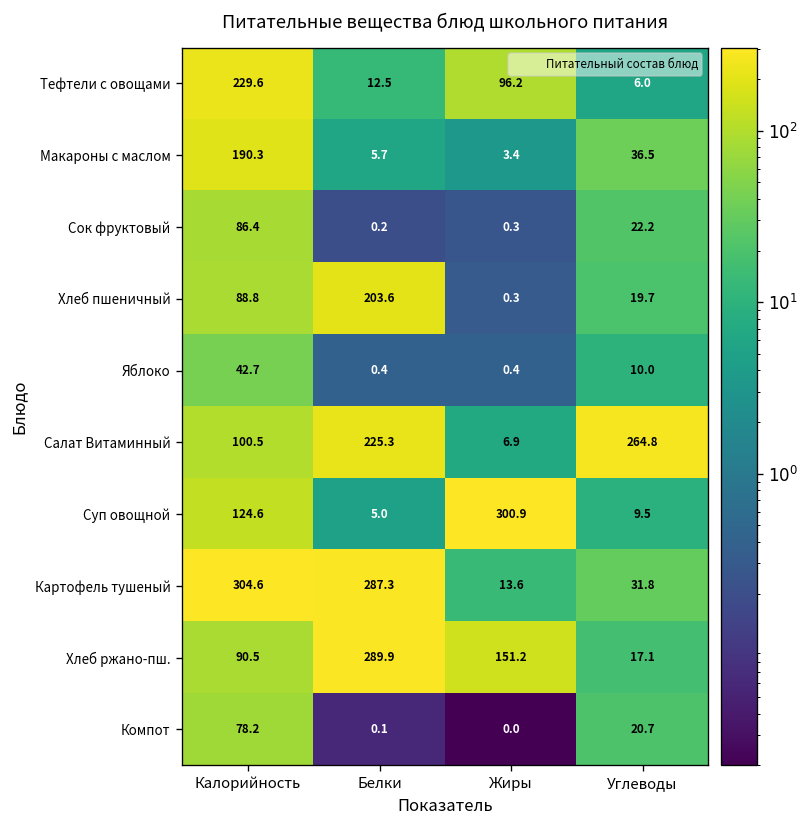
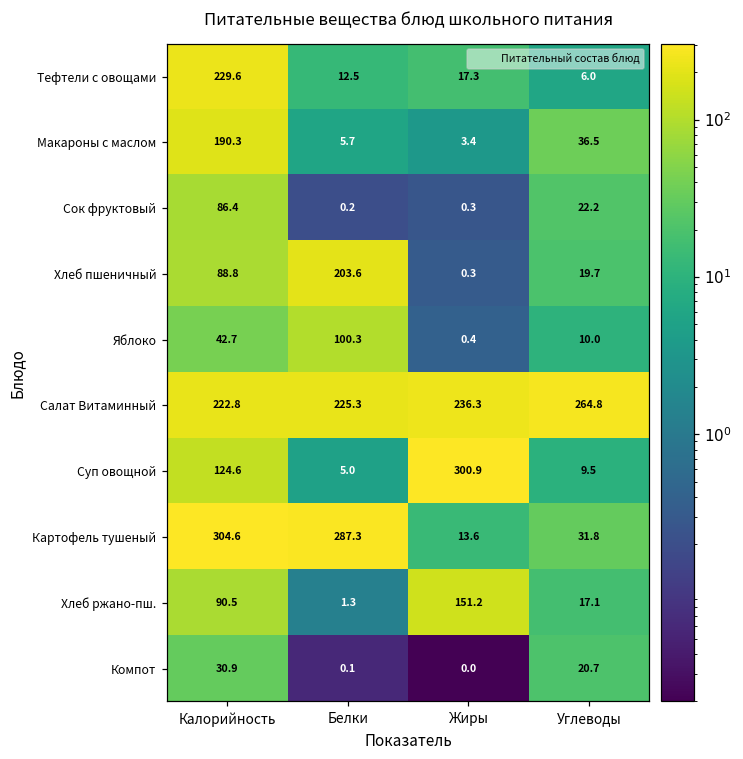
Тефтели с овощами, Жиры: 96.2 -> 17.3
Яблоко, Белки: 0.4 -> 100.3
Салат Витаминный, Калорийность: 100.5 -> 222.8
Салат Витаминный, Жиры: 6.9 -> 236.3
Хлеб ржано-пш., Белки: 289.9 -> 1.3
Компот, Калорийность: 78.2 -> 30.9
